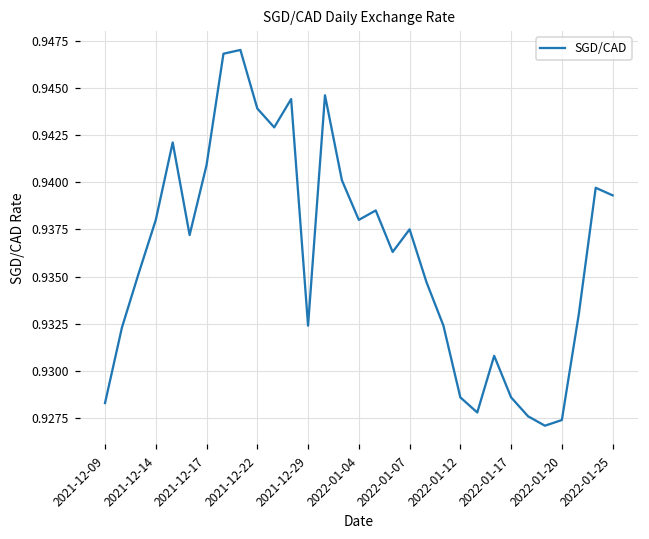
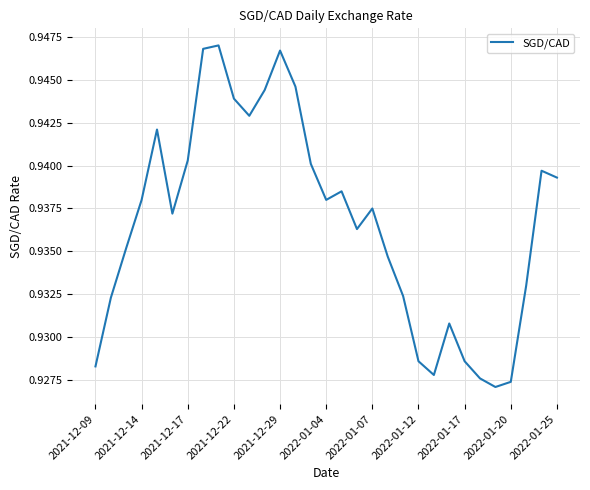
2021-12-17: 0.9409 -> 0.9403
2021-12-29: 0.9324 -> 0.9467
